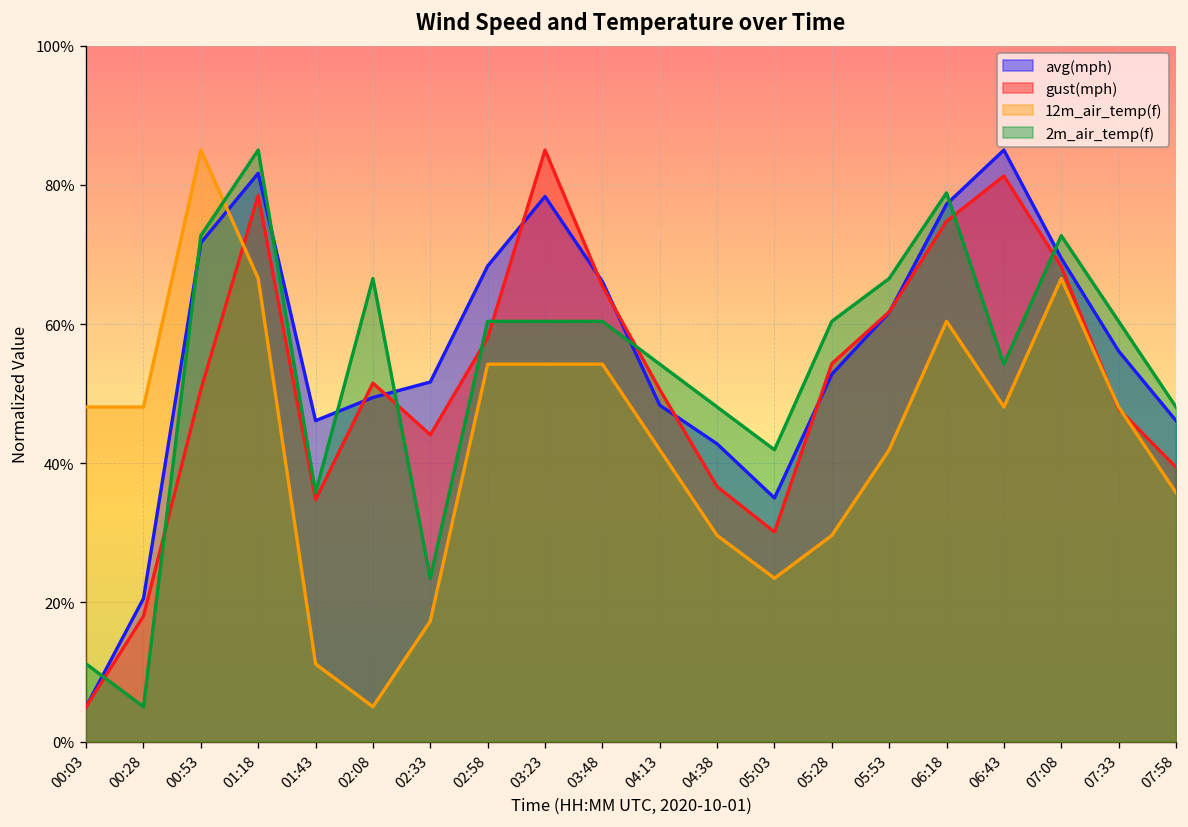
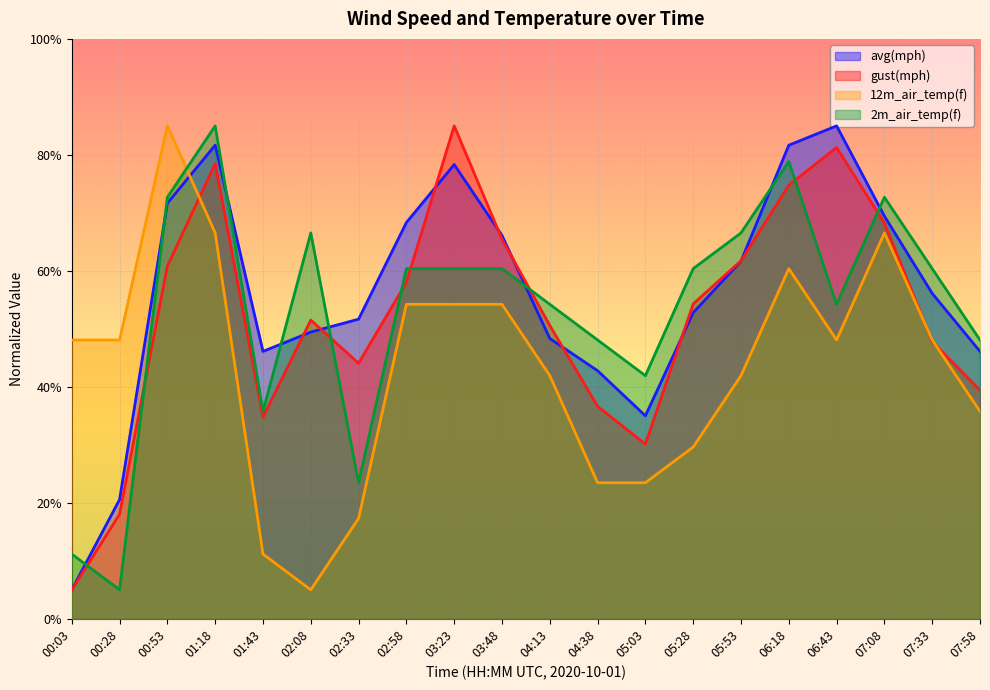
gust(mph), 00:53: 51% -> 61%
12m_air_temp(f), 04:38: 30% -> 23%
avg(mph), 06:18: 77% -> 82%
